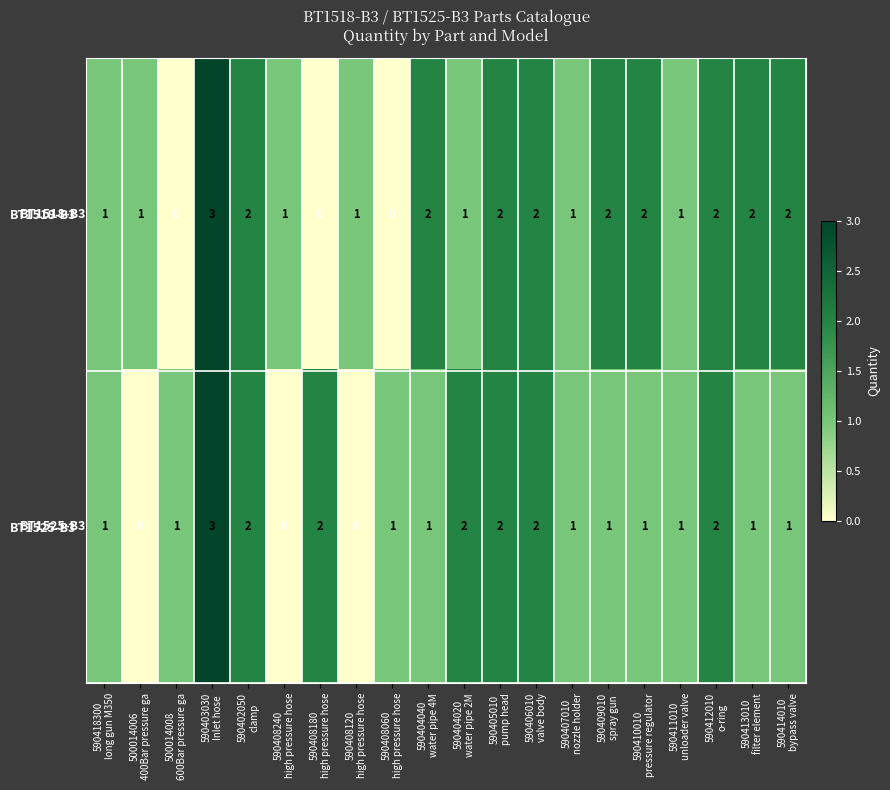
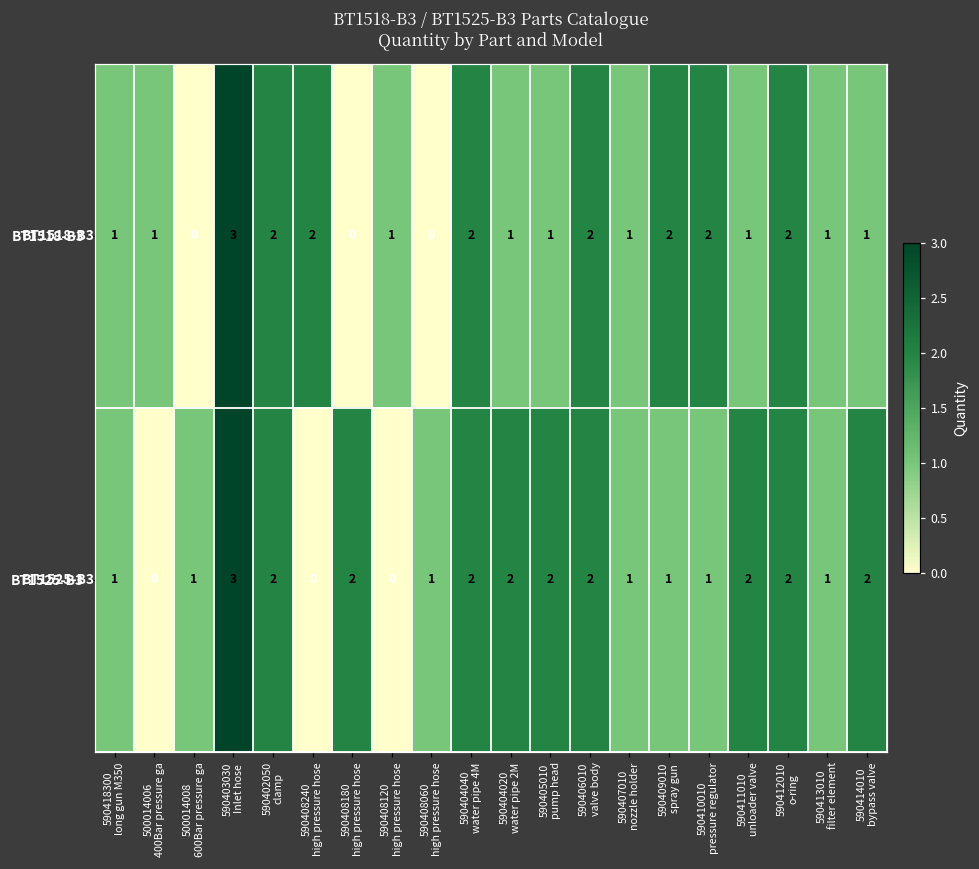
BT1518-B3, 590408240 high pressure hose: 1 -> 2
BT1518-B3, 590405010 pump head: 2 -> 1
BT1518-B3, 590413010 filter element: 2 -> 1
BT1518-B3, 590414010 bypass valve: 2 -> 1
BT1525-B3, 590404040 water pipe 4M: 1 -> 2
BT1525-B3, 590411010 unloader valve: 1 -> 2
BT1525-B3, 590414010 bypass valve: 1 -> 2
